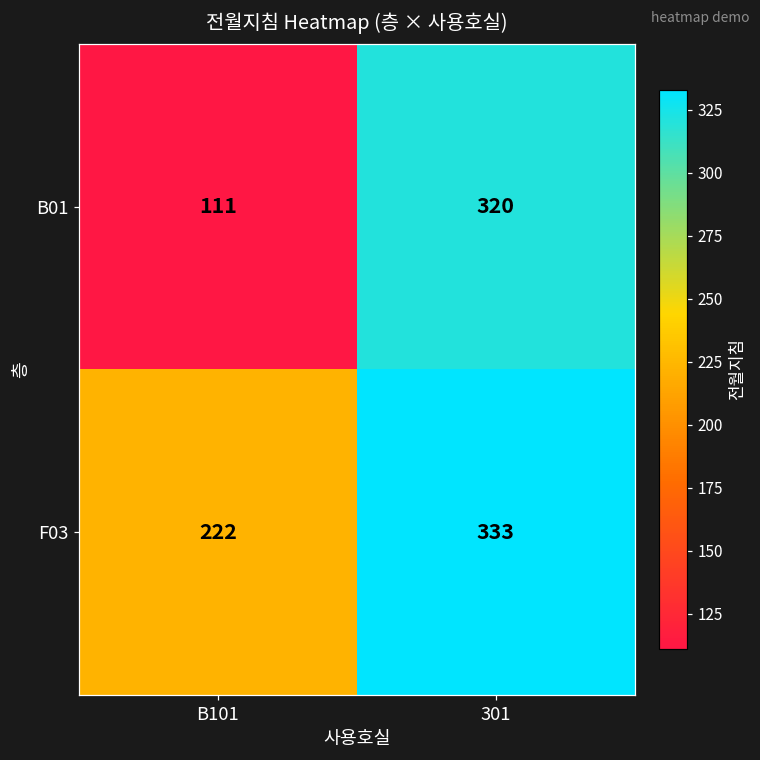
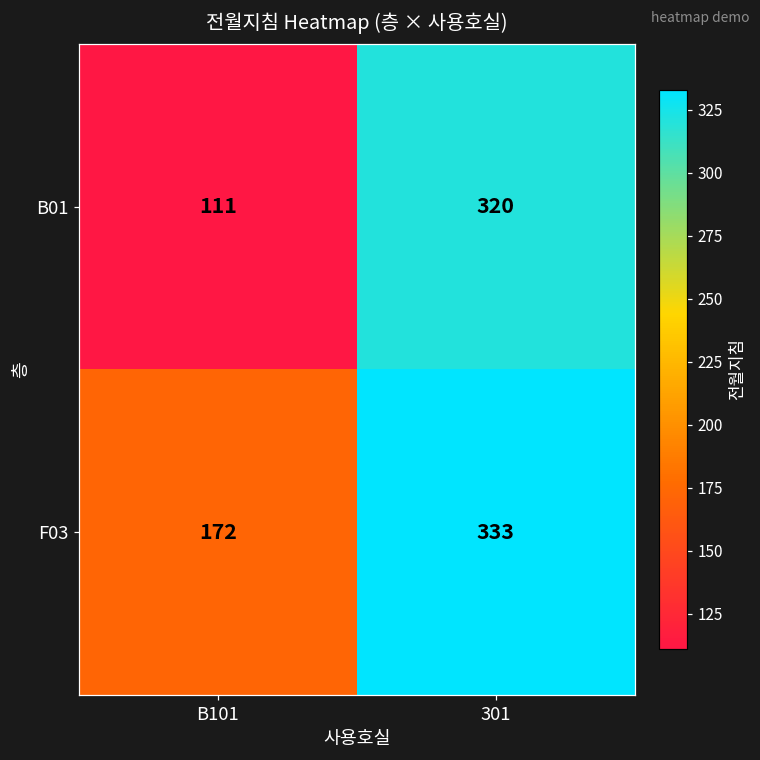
F03, B101: 222 -> 172
